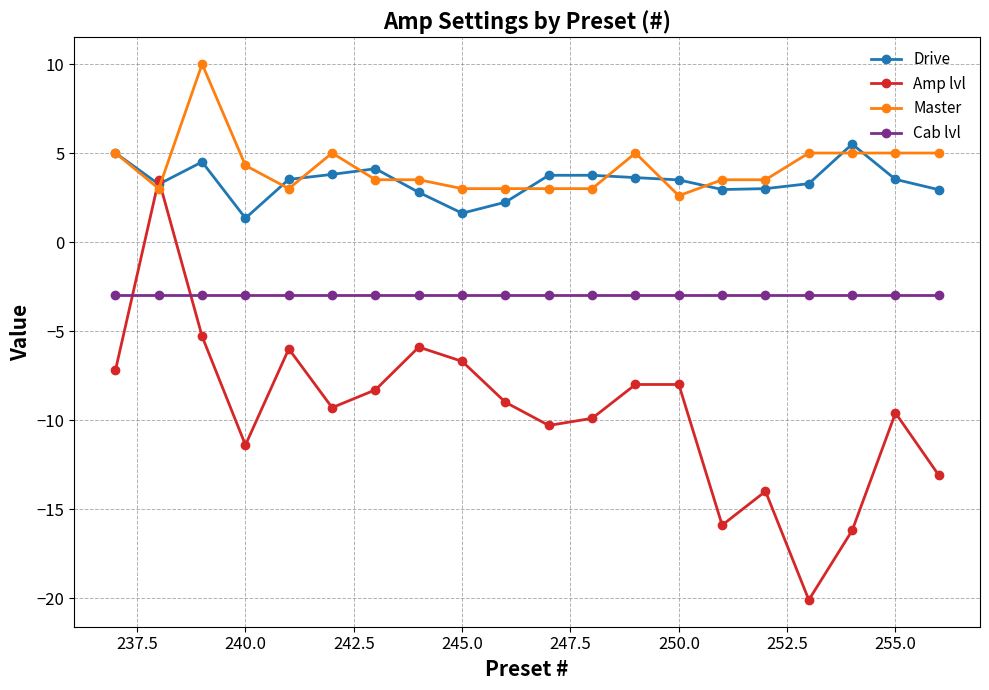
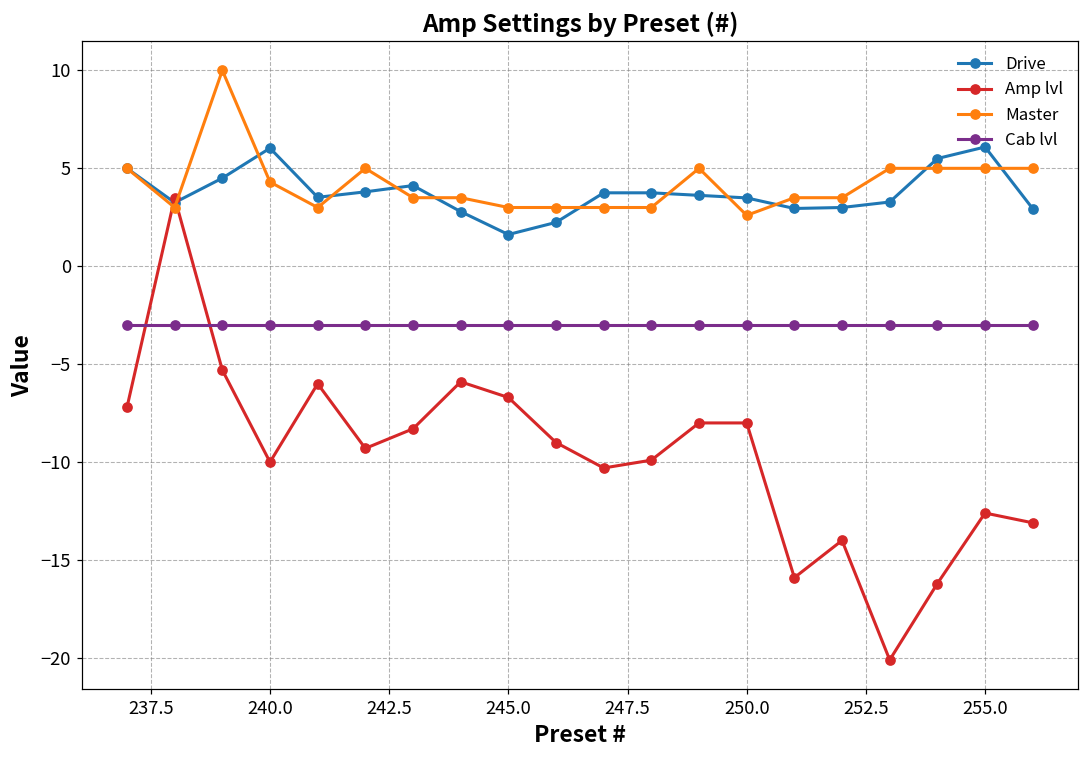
Drive, 240.0: 1.3 -> 6.0
Amp lvl, 240.0: -11.4 -> -10.0
Drive, 255.0: 3.5 -> 6.1
Amp lvl, 255.0: -9.6 -> -12.6
